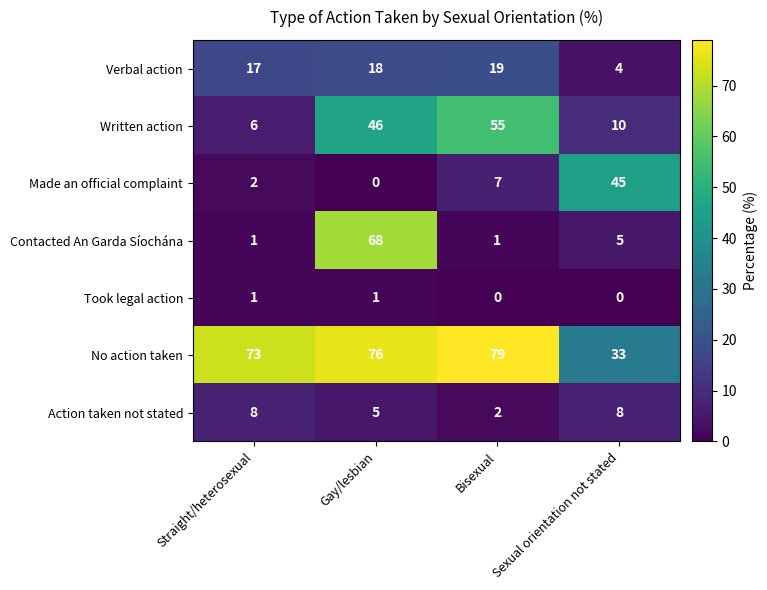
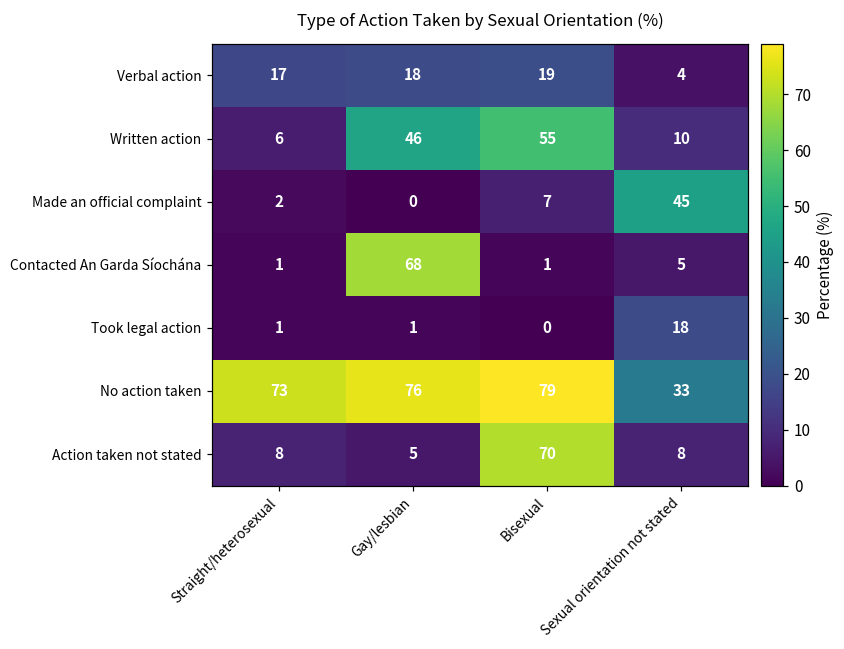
Took legal action, Sexual orientation not stated: 0 -> 18
Action taken not stated, Bisexual: 2 -> 70
